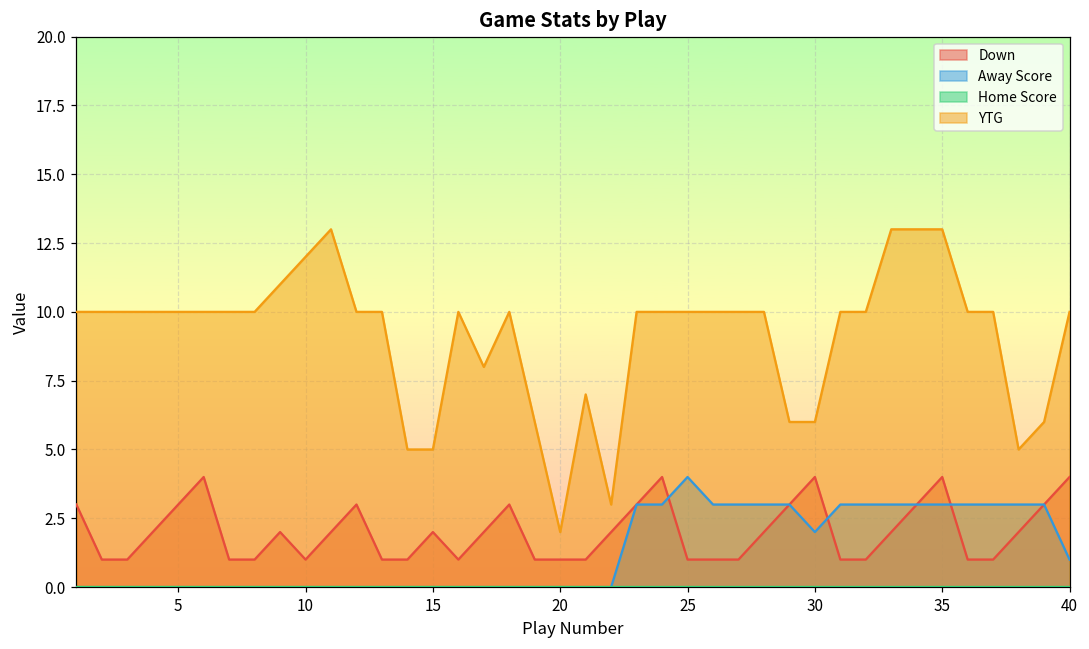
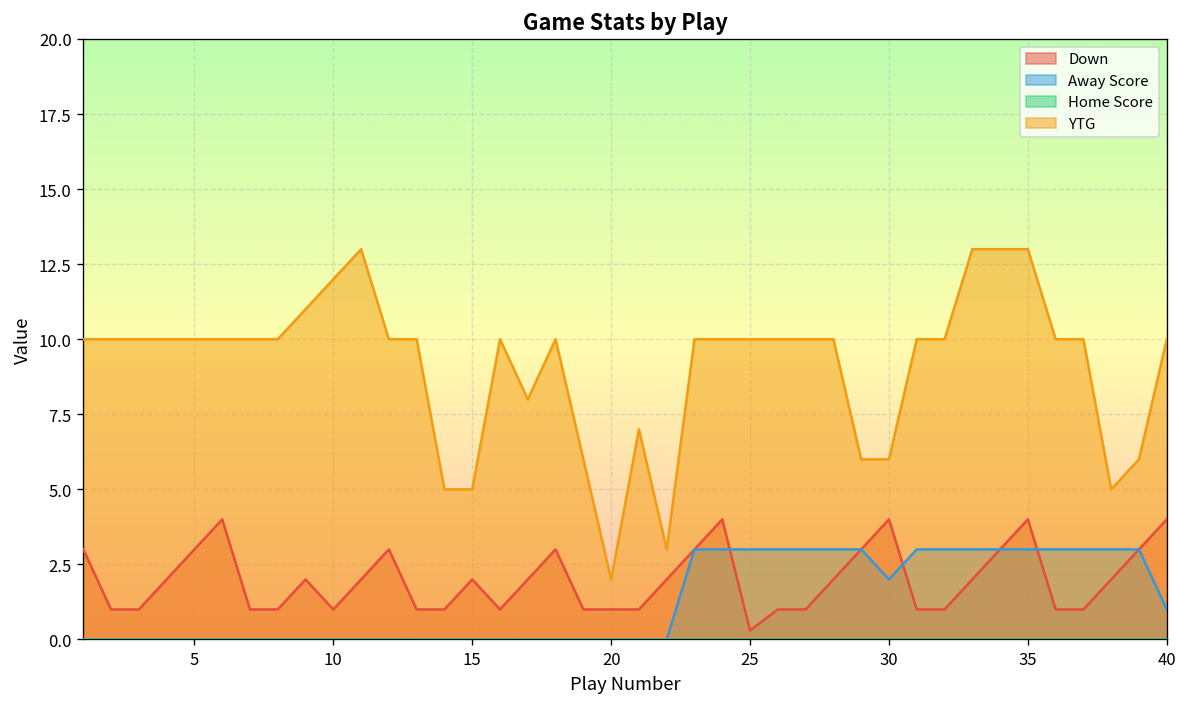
Down, 25: 1.0 -> 0.3
Away Score, 25: 4 -> 3
